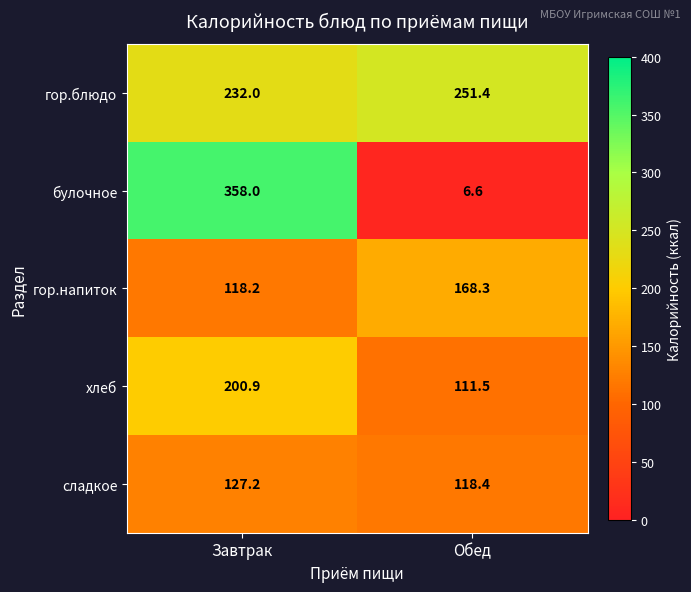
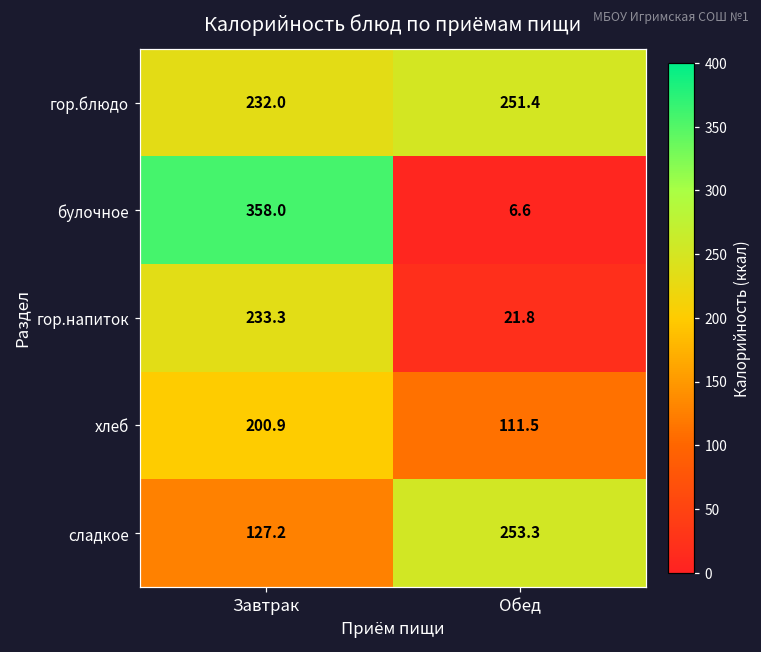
гор.напиток, Завтрак: 118.2 -> 233.3
гор.напиток, Обед: 168.3 -> 21.8
сладкое, Обед: 118.4 -> 253.3
